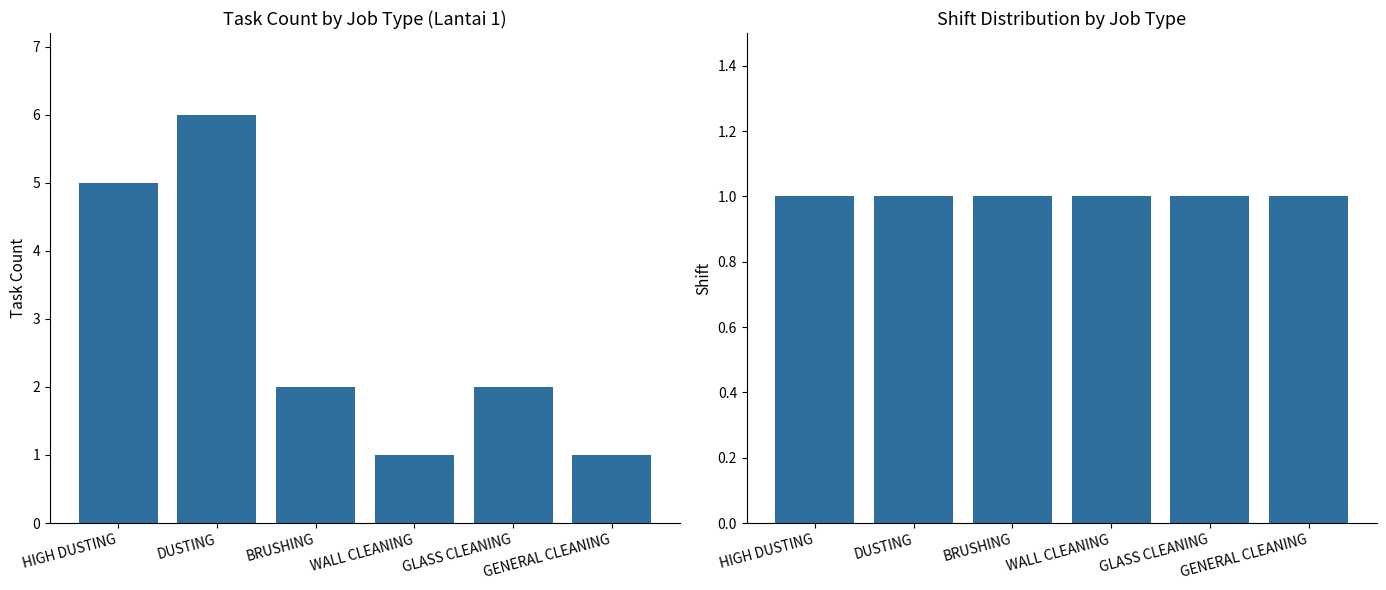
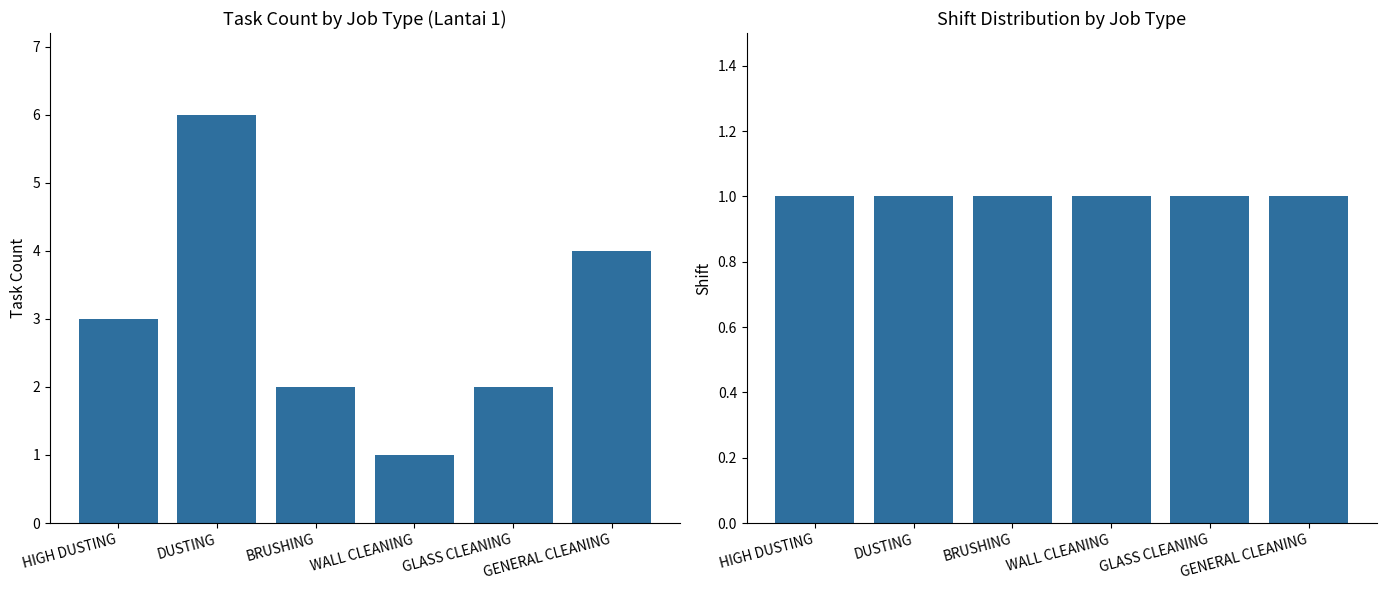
Task Count by Job Type (Lantai 1), HIGH DUSTING: 5 -> 3
Task Count by Job Type (Lantai 1), GENERAL CLEANING: 1 -> 4
